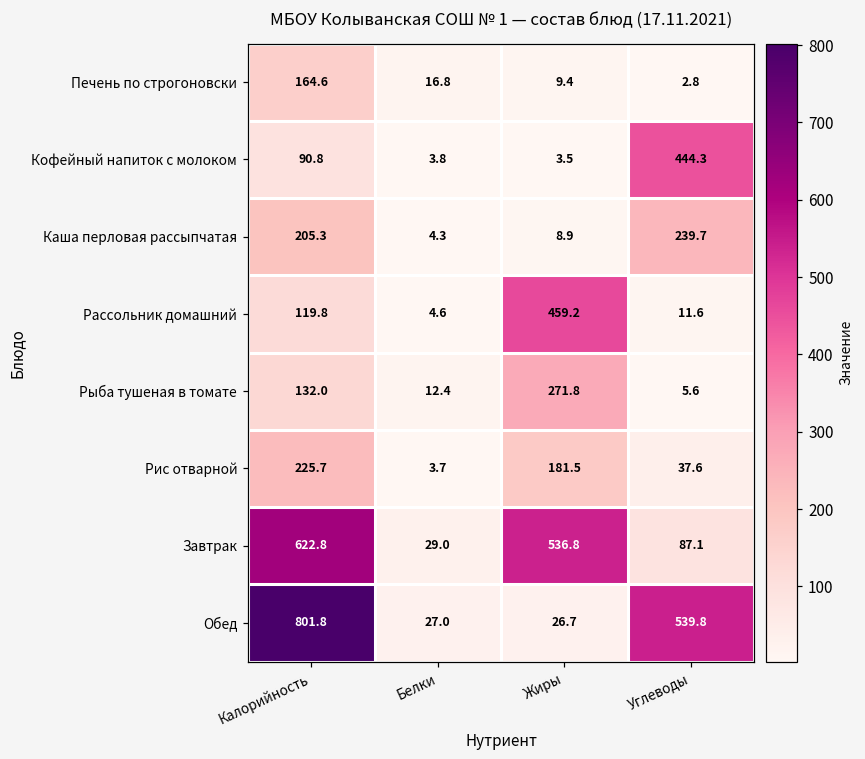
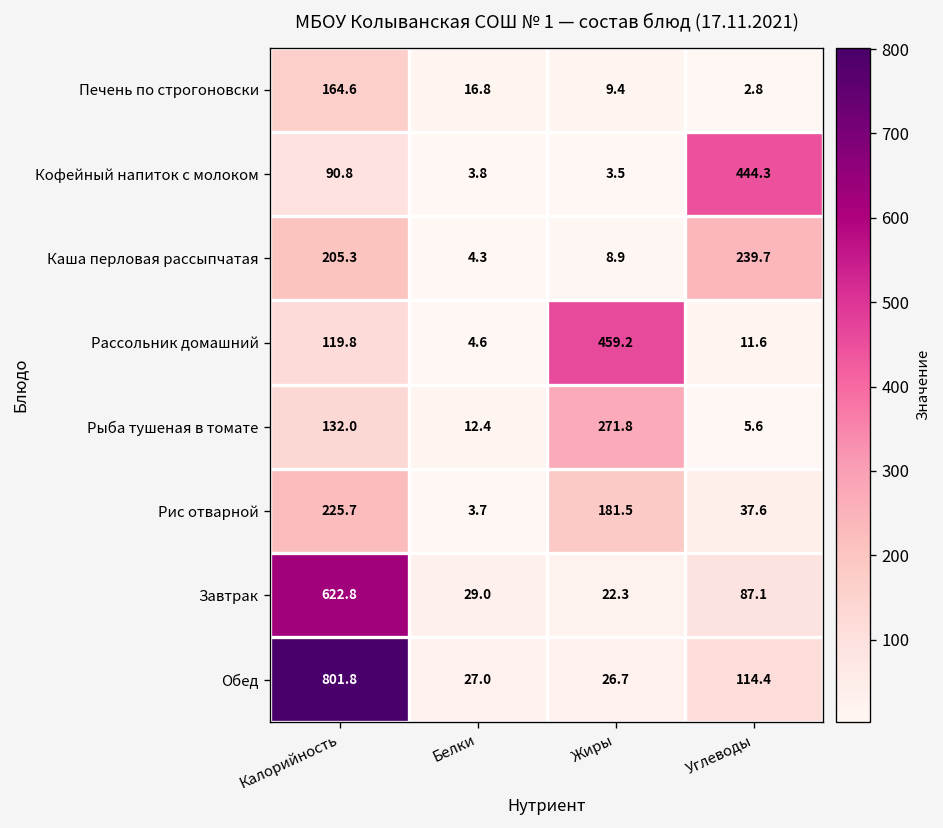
Завтрак, Жиры: 536.8 -> 22.3
Обед, Углеводы: 539.8 -> 114.4
